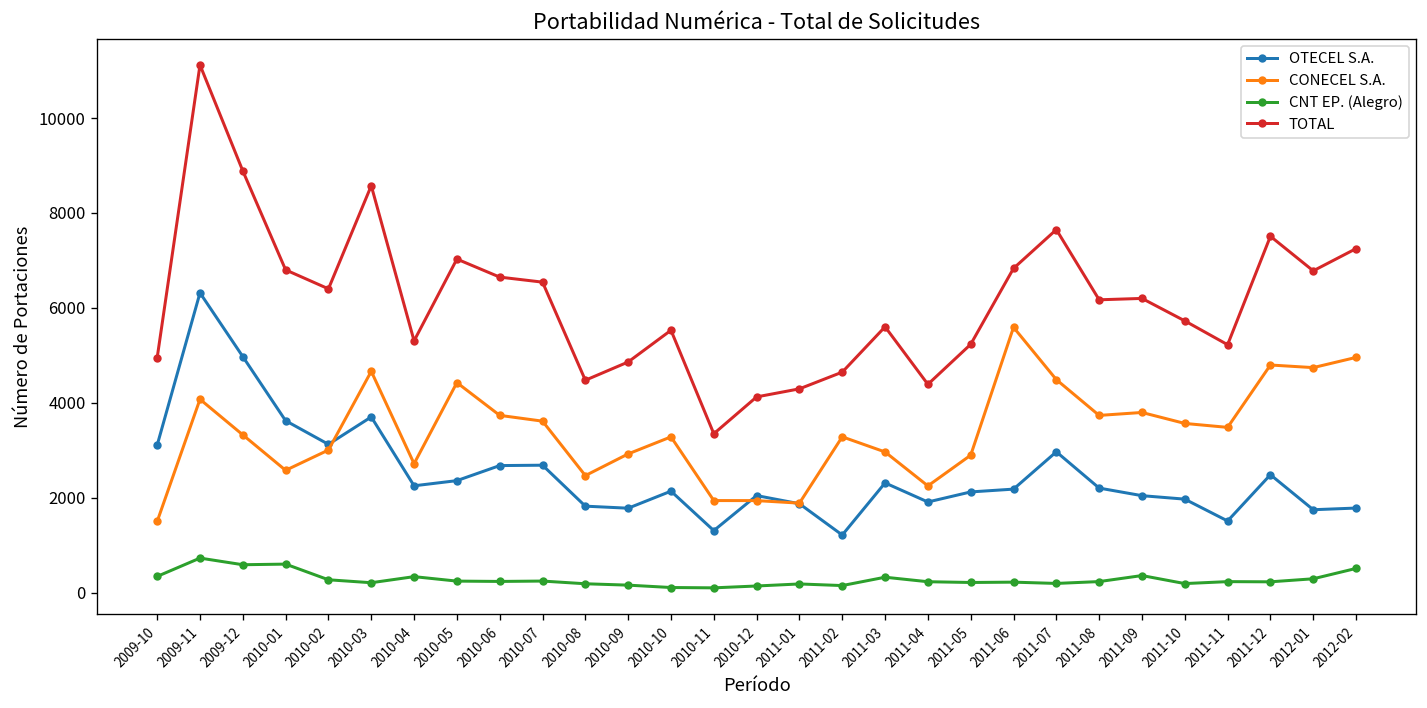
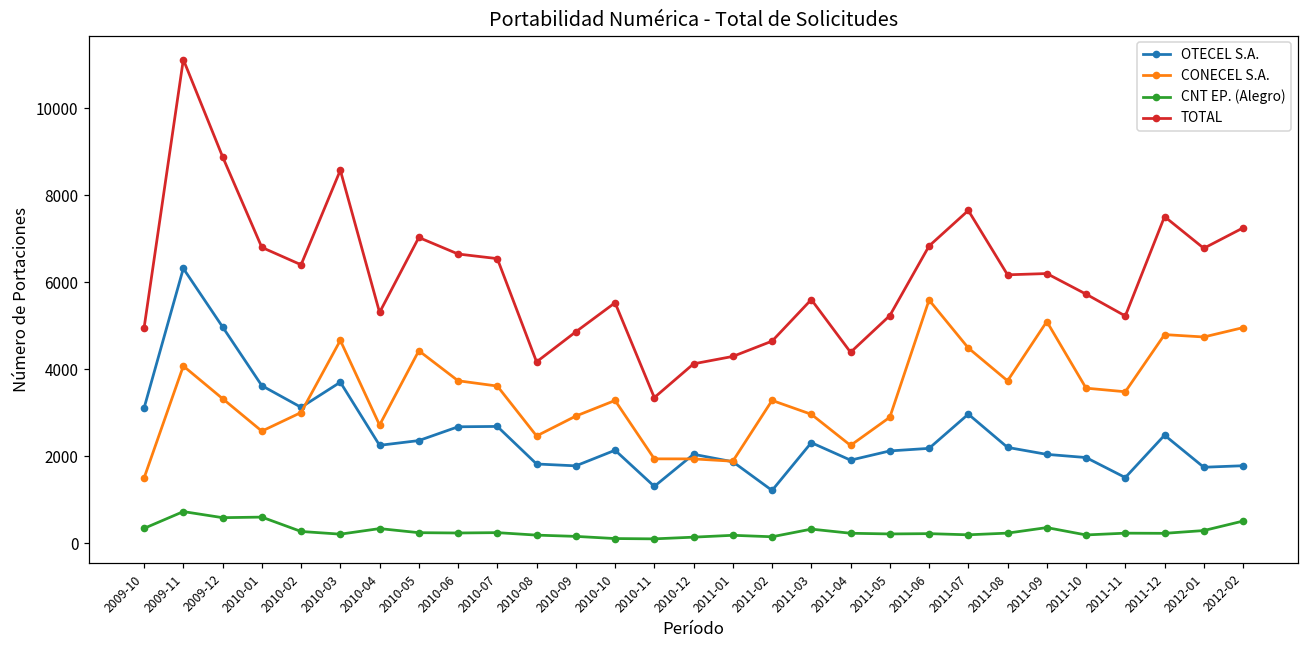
TOTAL, 2010-08: 4500 -> 4200
CONECEL S.A., 2011-09: 3800 -> 5100
